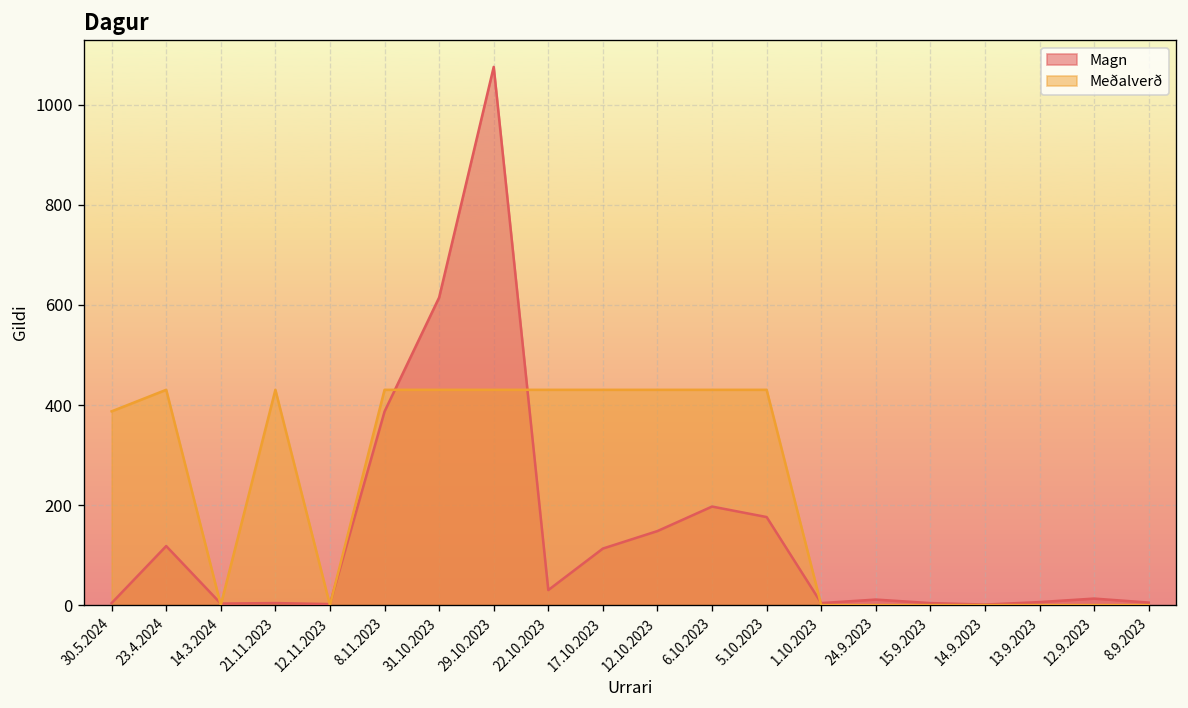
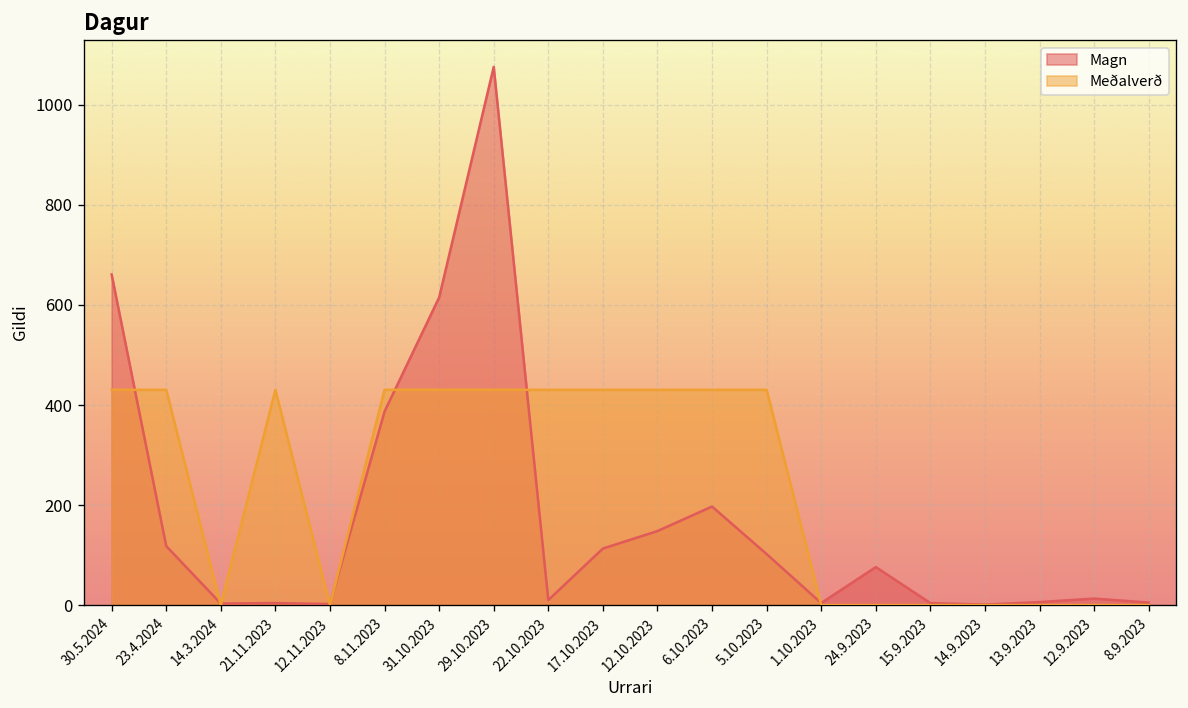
Magn, 30.5.2024: 0 -> 660
Meðalverð, 30.5.2024: 390 -> 430
Magn, 22.10.2023: 30 -> 10
Magn, 5.10.2023: 180 -> 100
Magn, 24.9.2023: 10 -> 80
